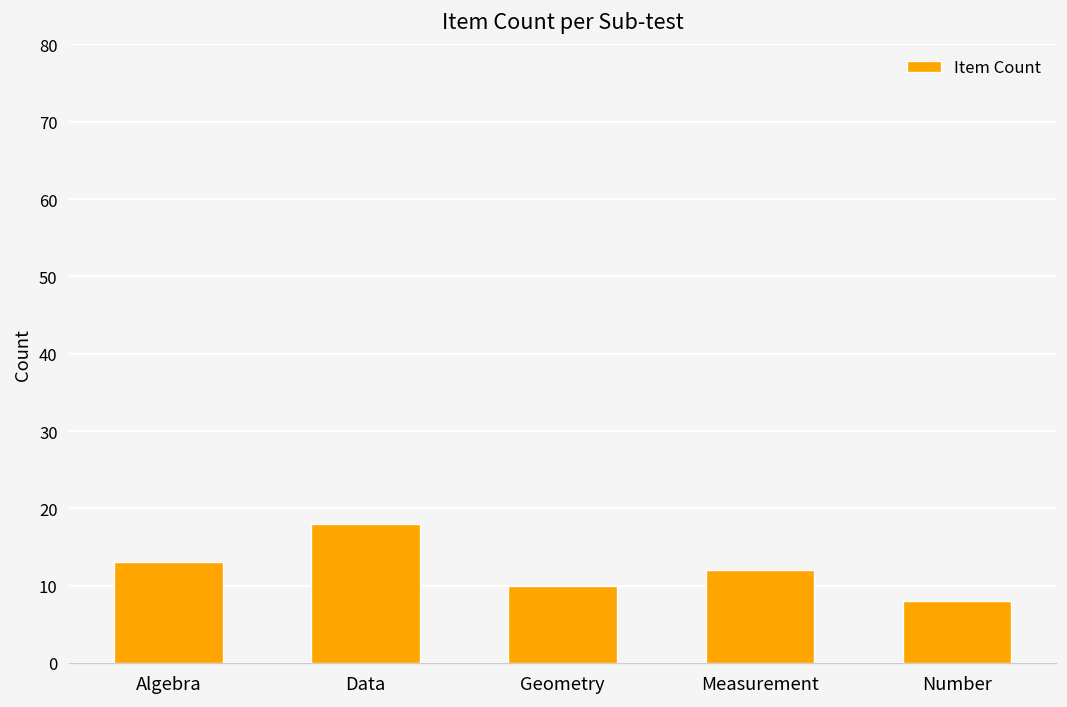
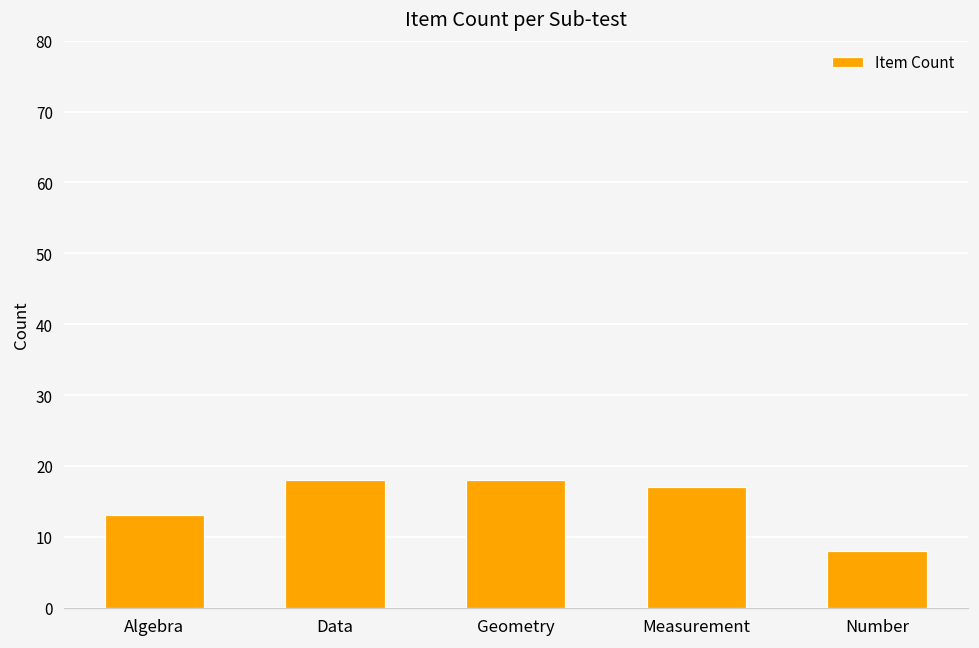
Geometry: 10 -> 18
Measurement: 12 -> 17
